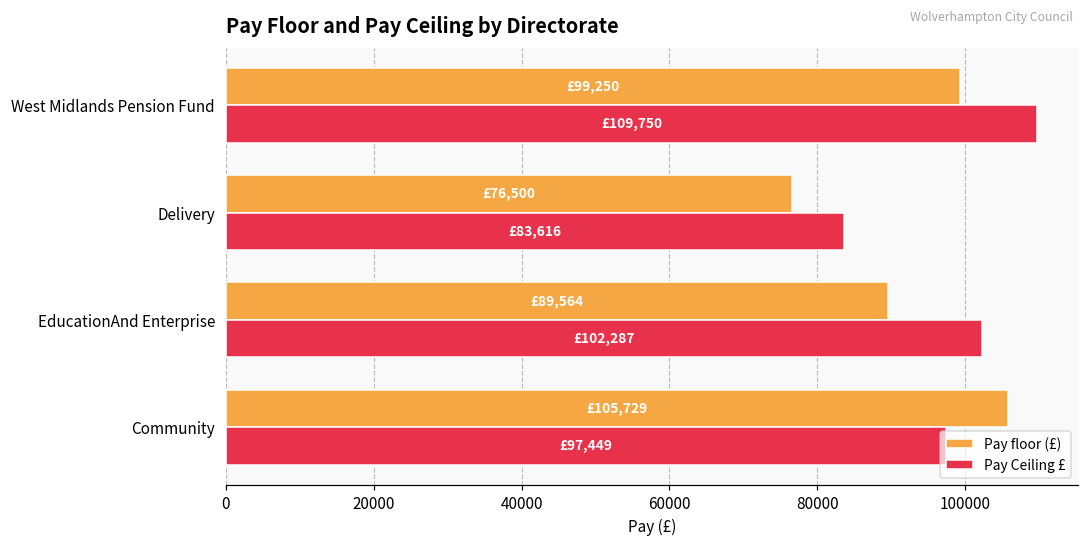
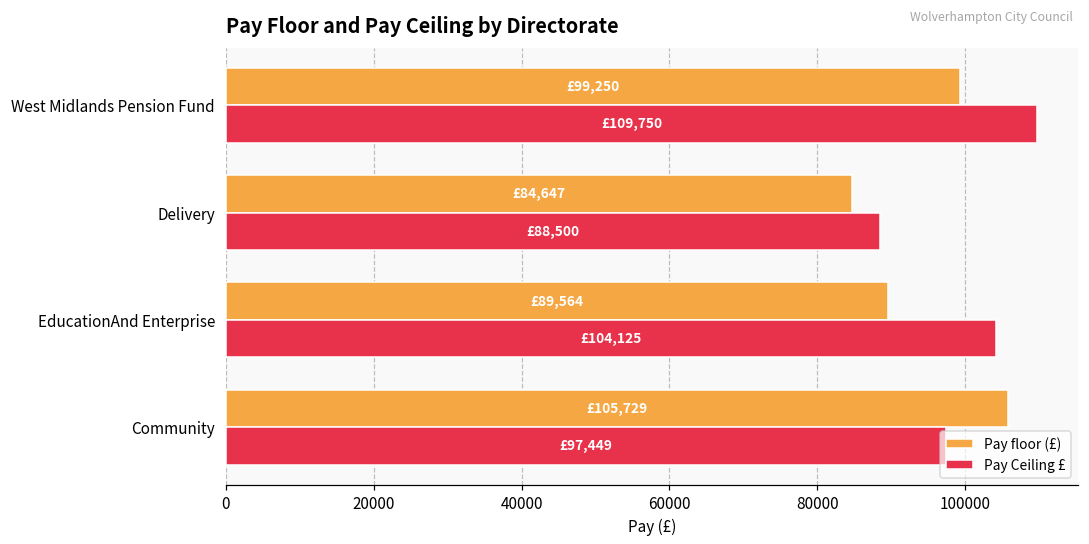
Pay floor (£), Delivery: £76,500 -> £84,647
Pay Ceiling £, Delivery: £83,616 -> £88,500
Pay Ceiling £, EducationAnd Enterprise: £102,287 -> £104,125
